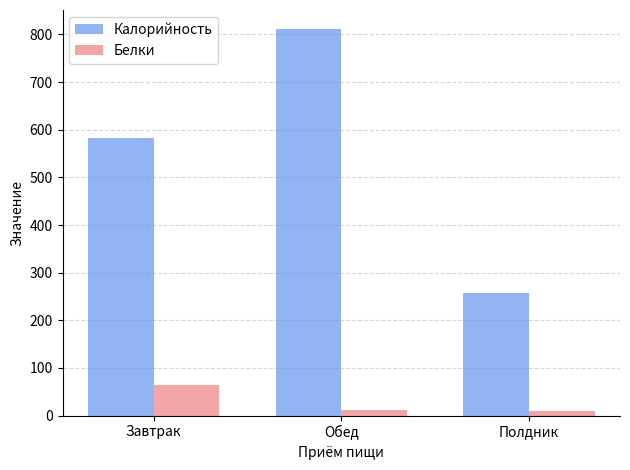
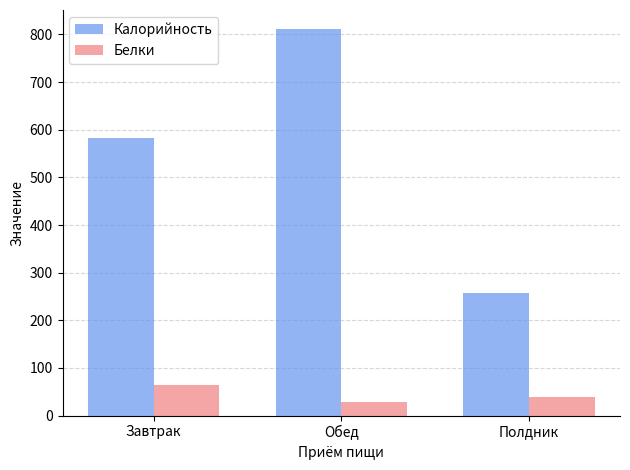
Белки, Обед: 10 -> 30
Белки, Полдник: 10 -> 40
